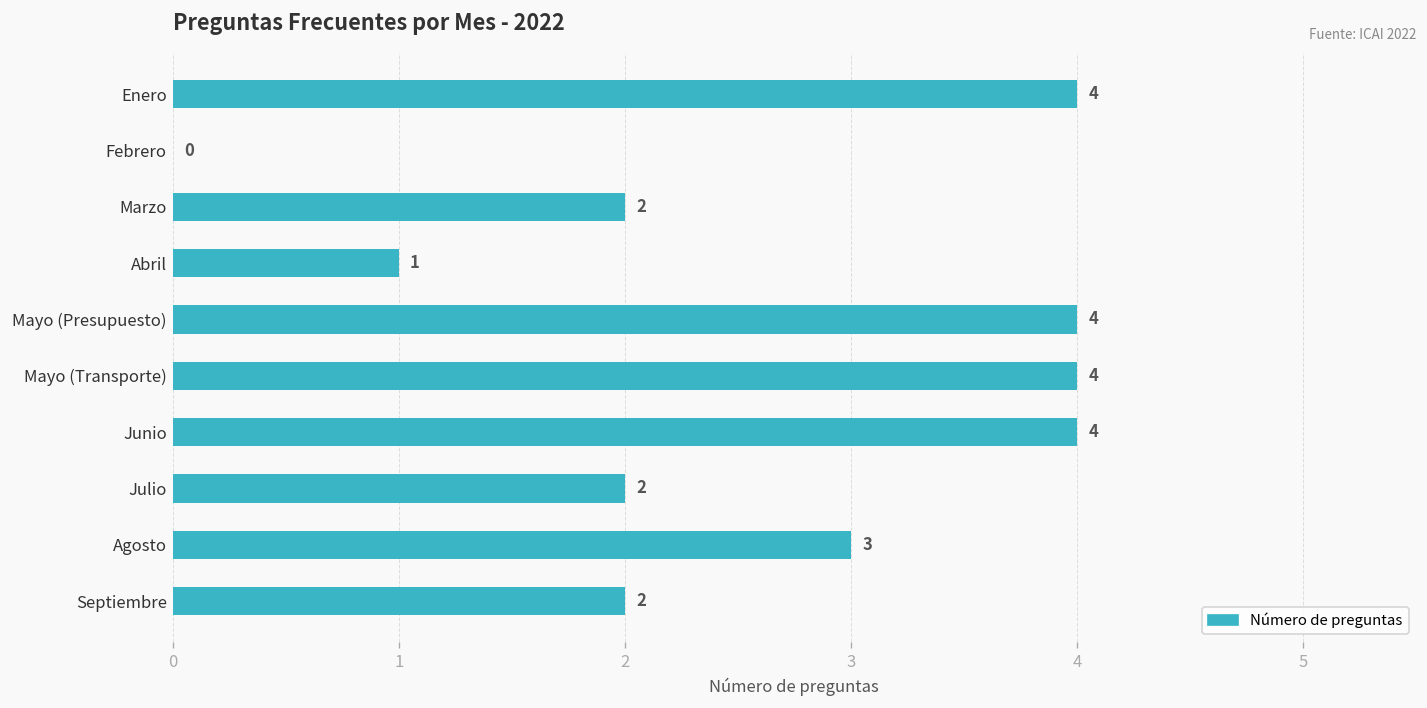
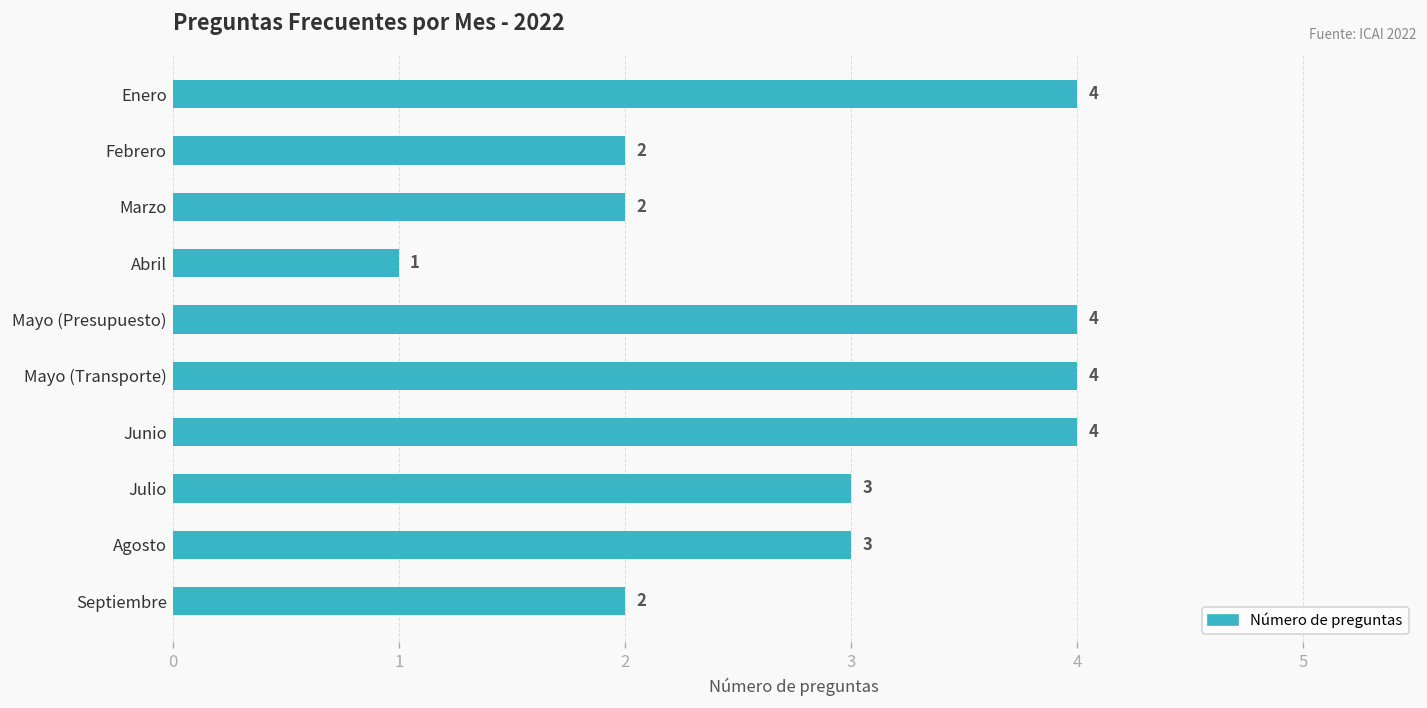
Febrero: 0 -> 2
Julio: 2 -> 3
